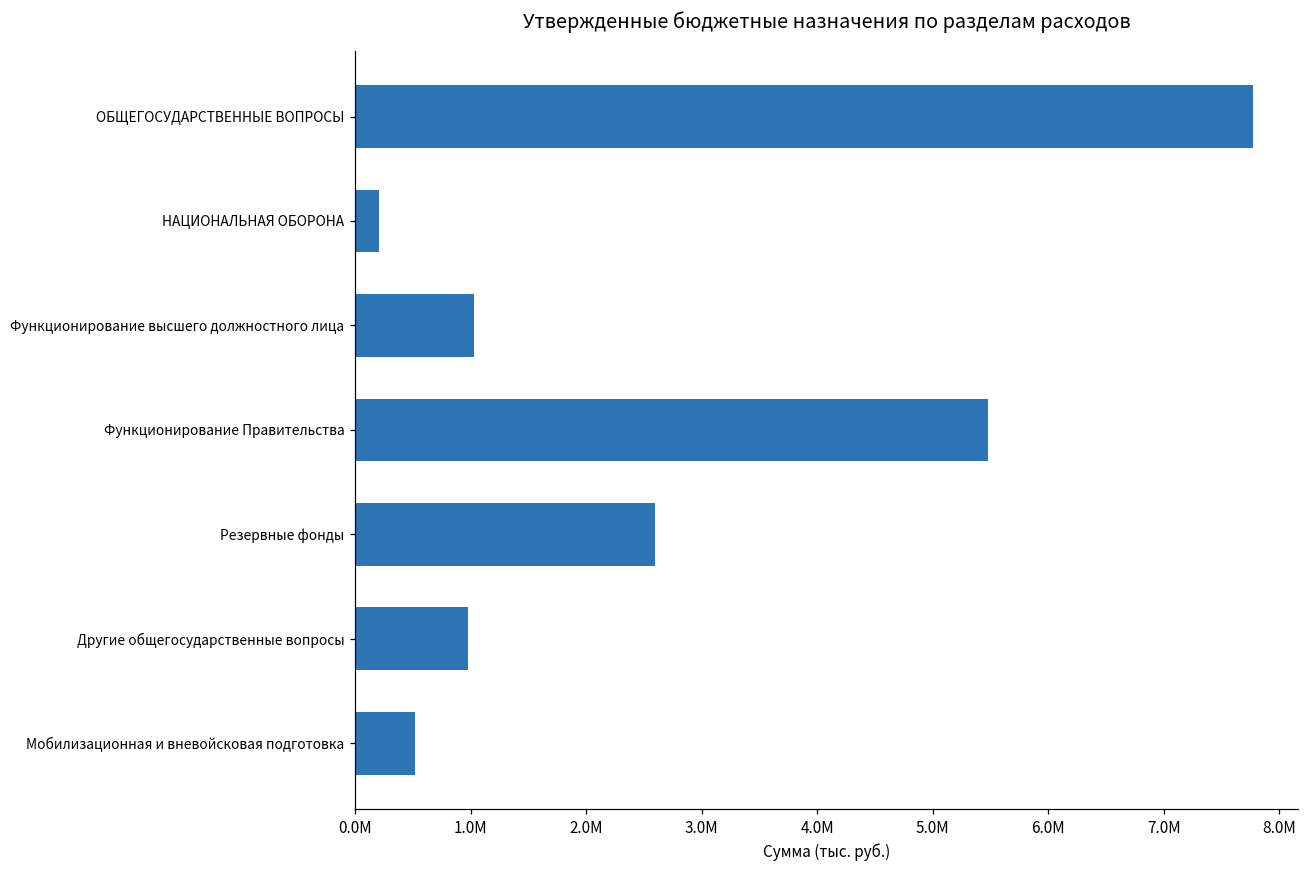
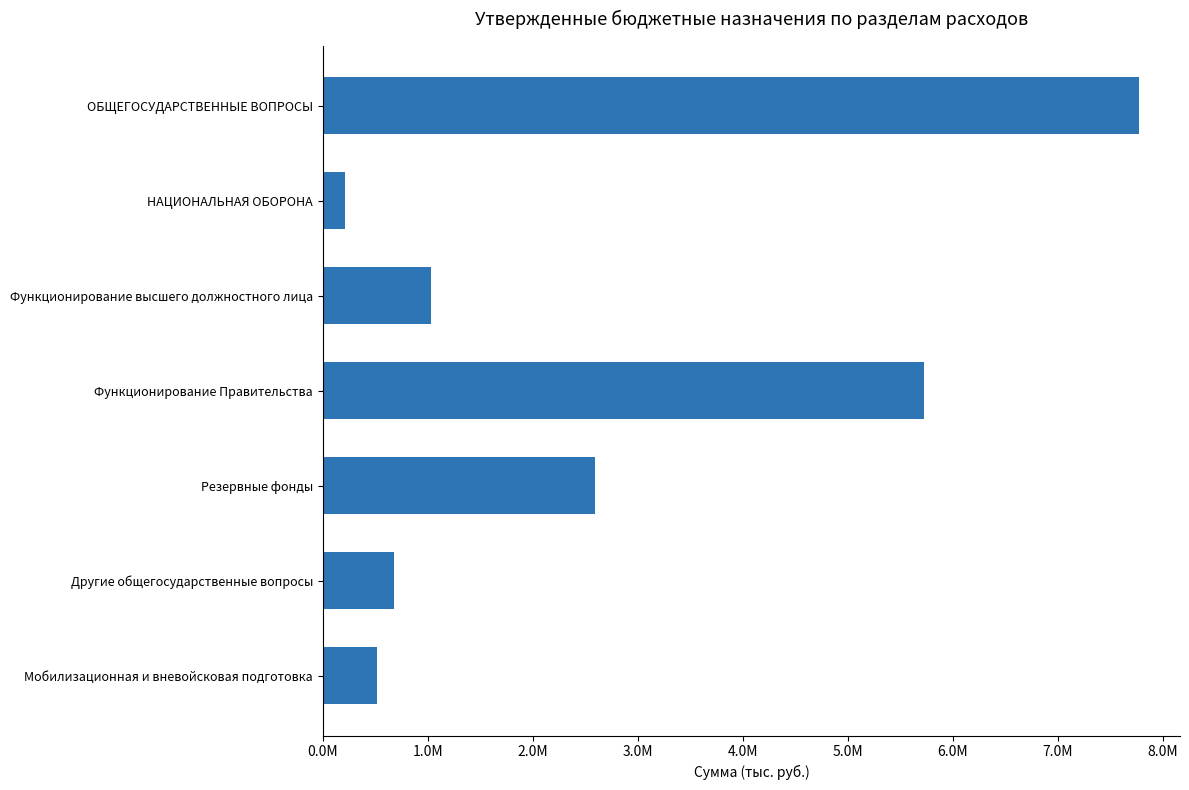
Функционирование Правительства: 5480000 -> 5720000
Другие общегосударственные вопросы: 970000 -> 680000
